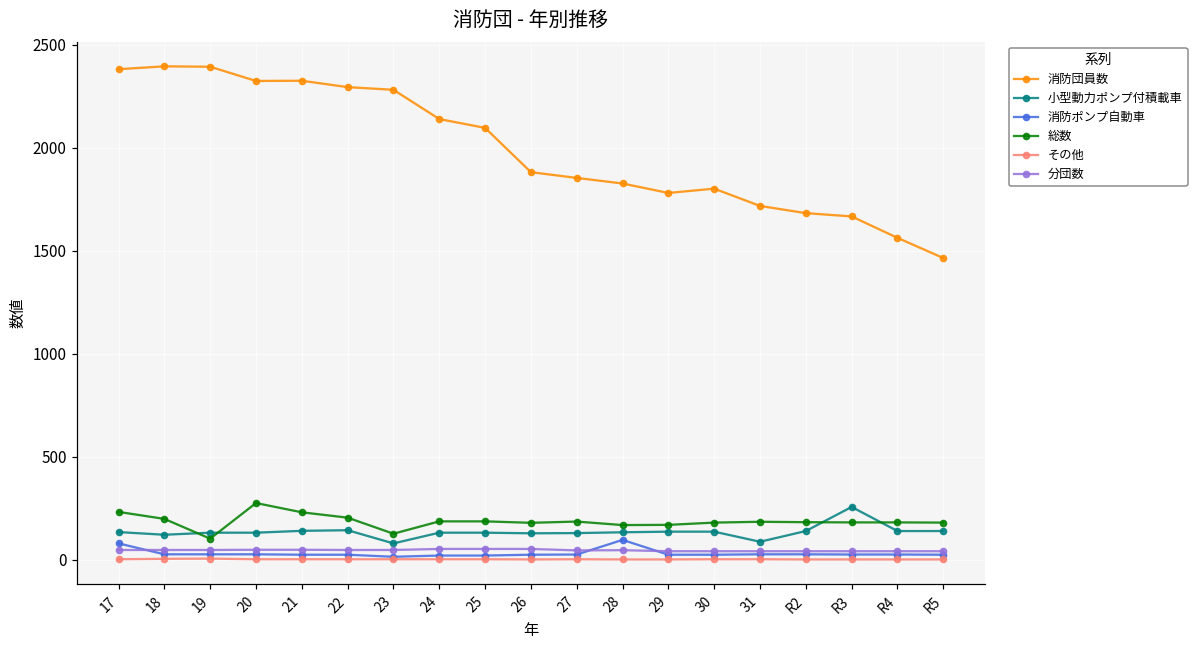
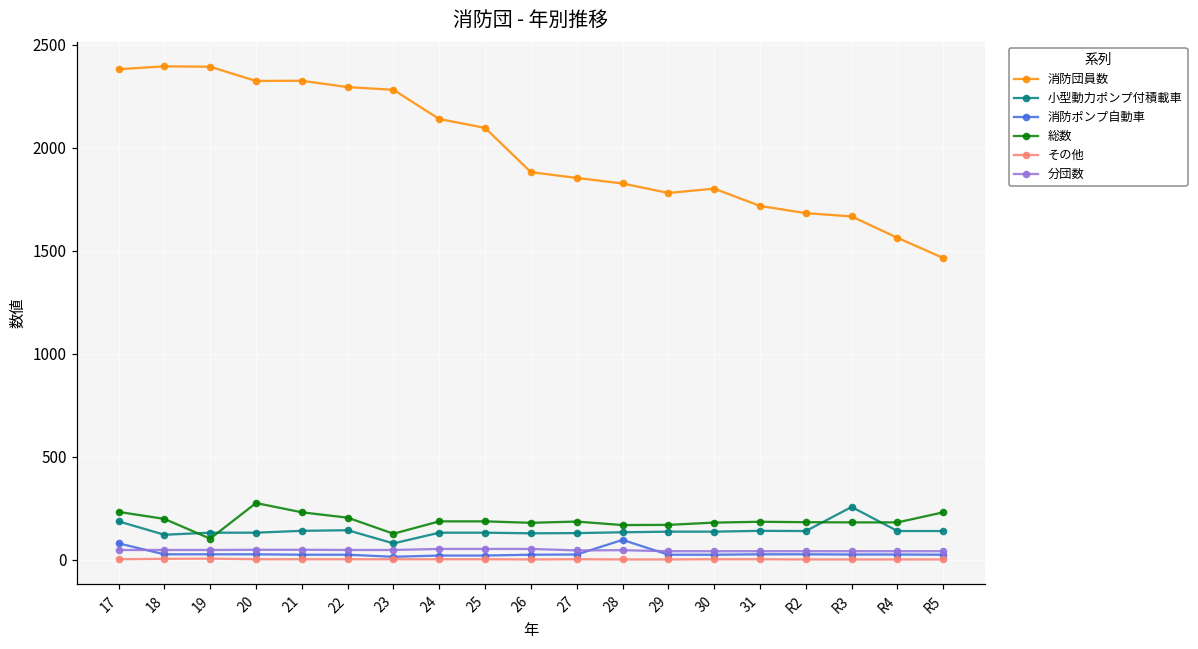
小型動力ポンプ付積載車, 17: 130 -> 190
小型動力ポンプ付積載車, 31: 90 -> 140
総数, R5: 180 -> 230
